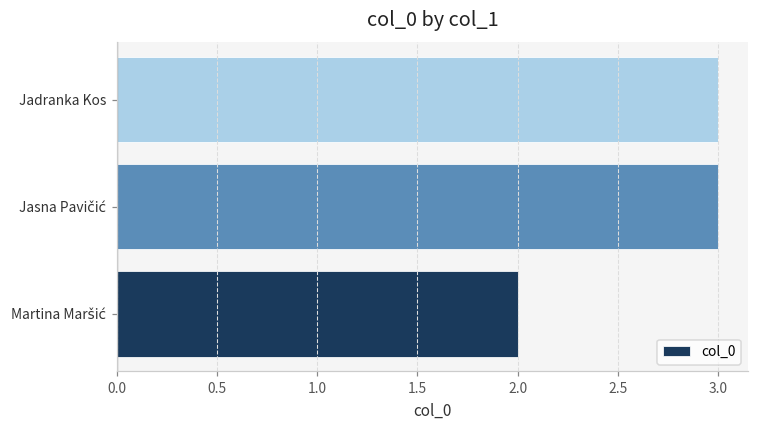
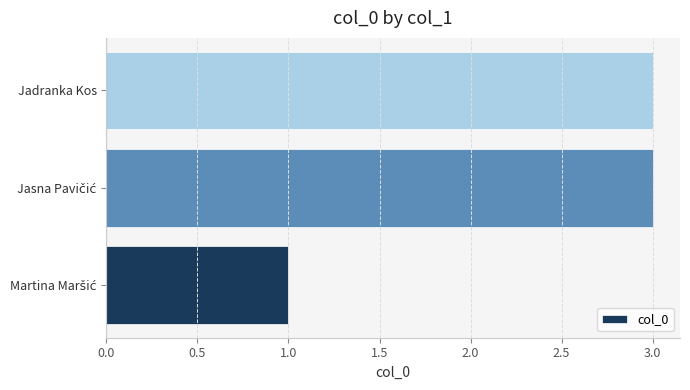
Martina Maršić: 2 -> 1
